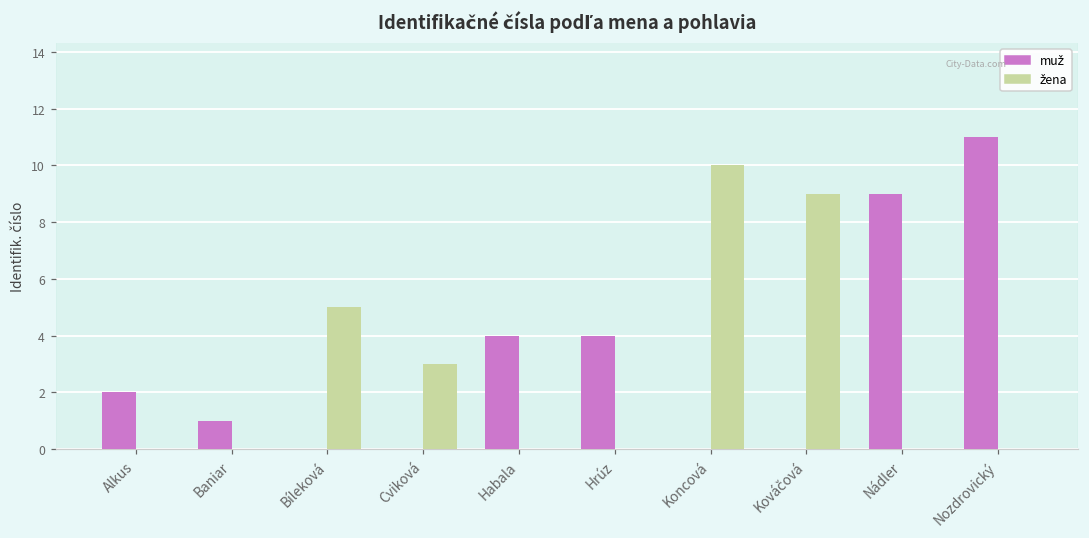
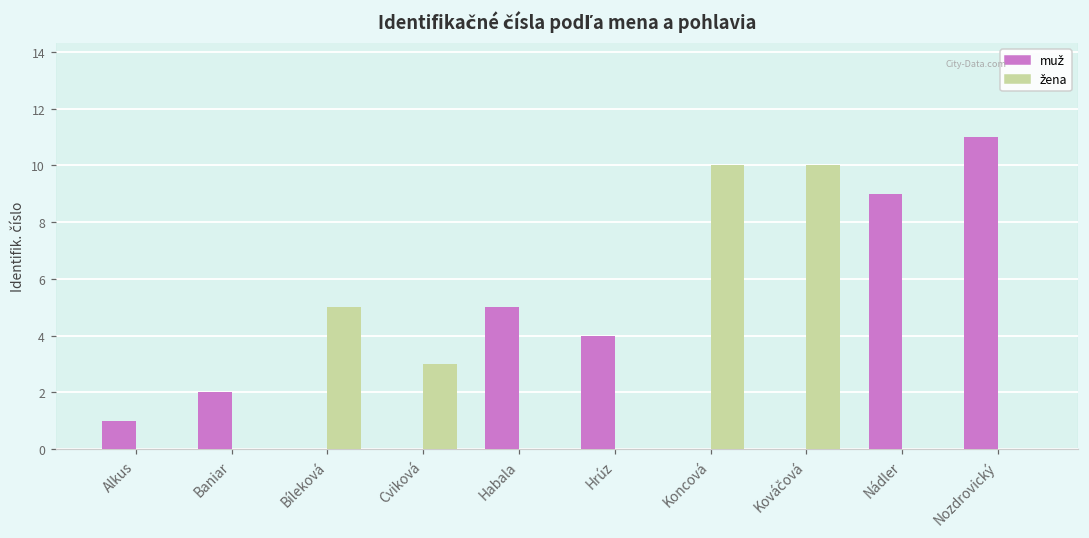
muž, Alkus: 2 -> 1
muž, Baniar: 1 -> 2
muž, Habala: 4 -> 5
žena, Kováčová: 9 -> 10
